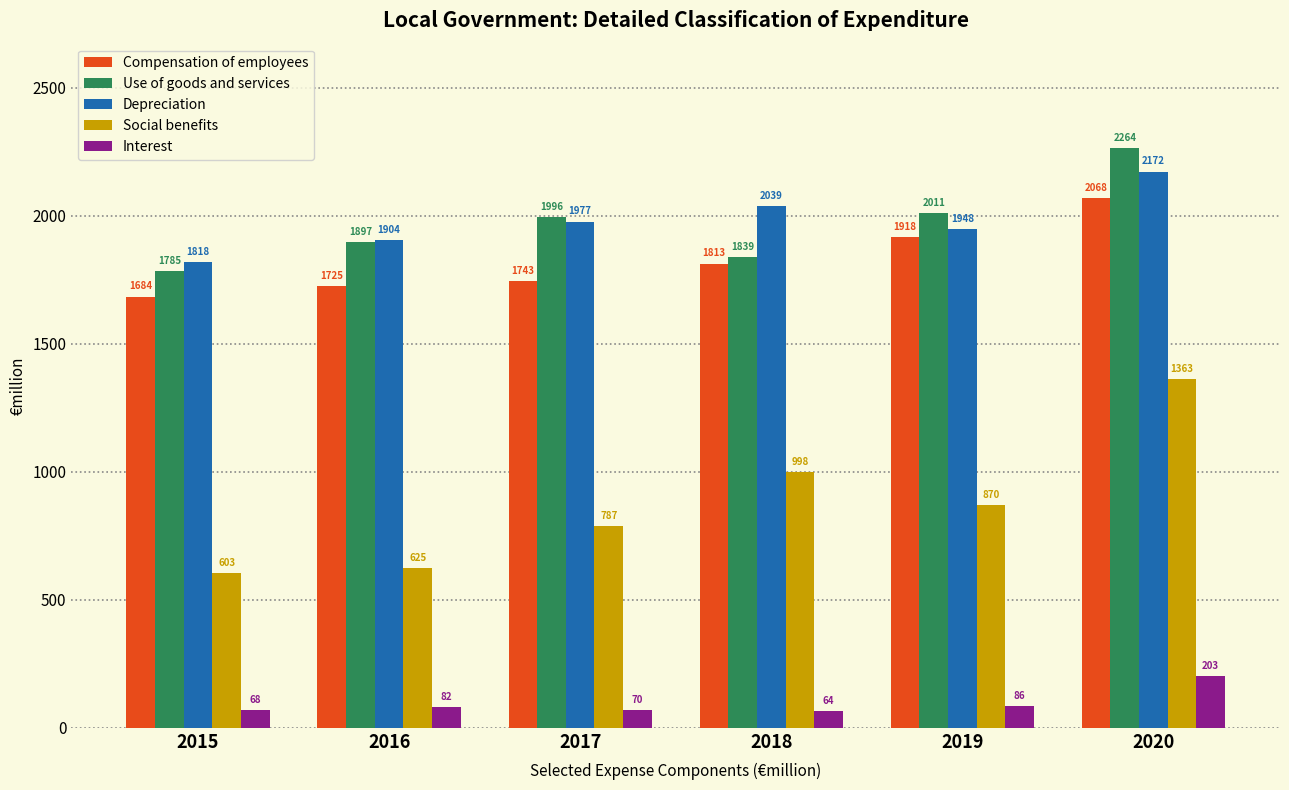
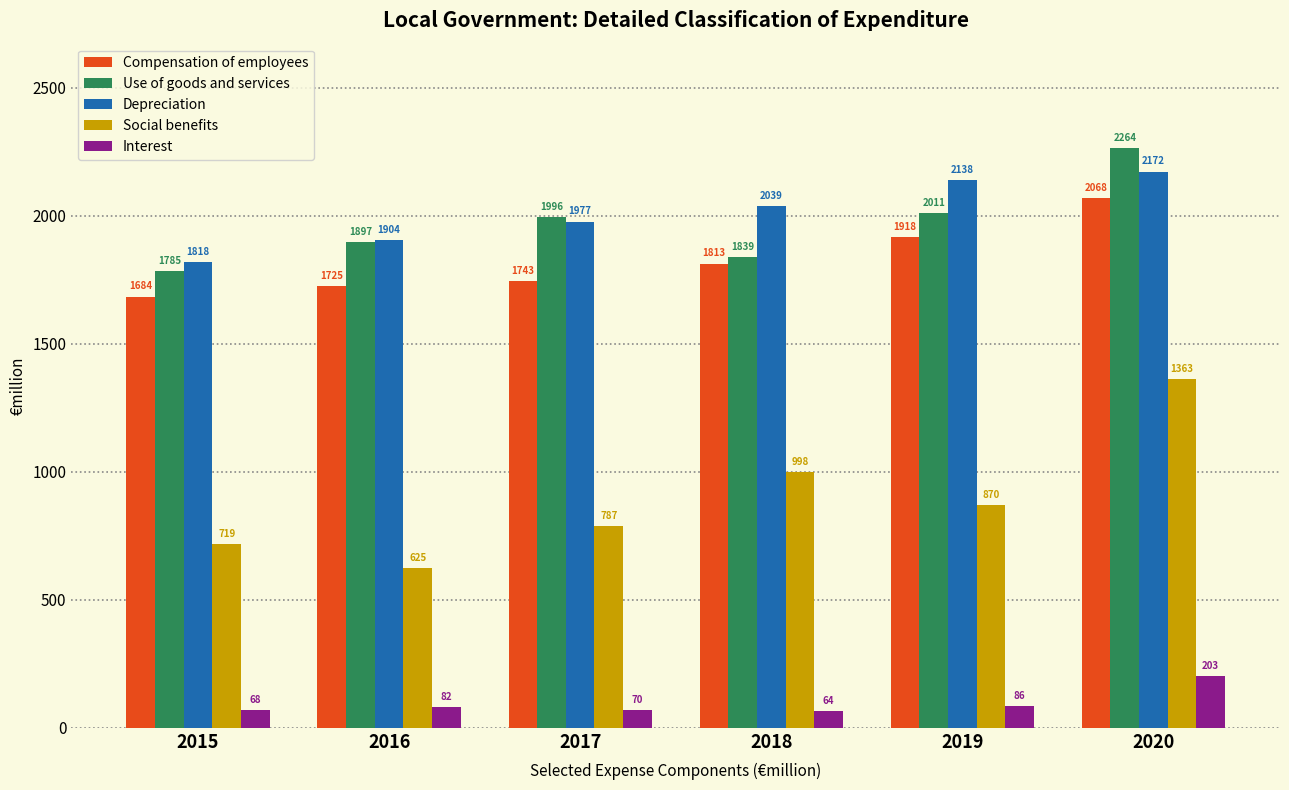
Social benefits, 2015: 603 -> 719
Depreciation, 2019: 1948 -> 2138
